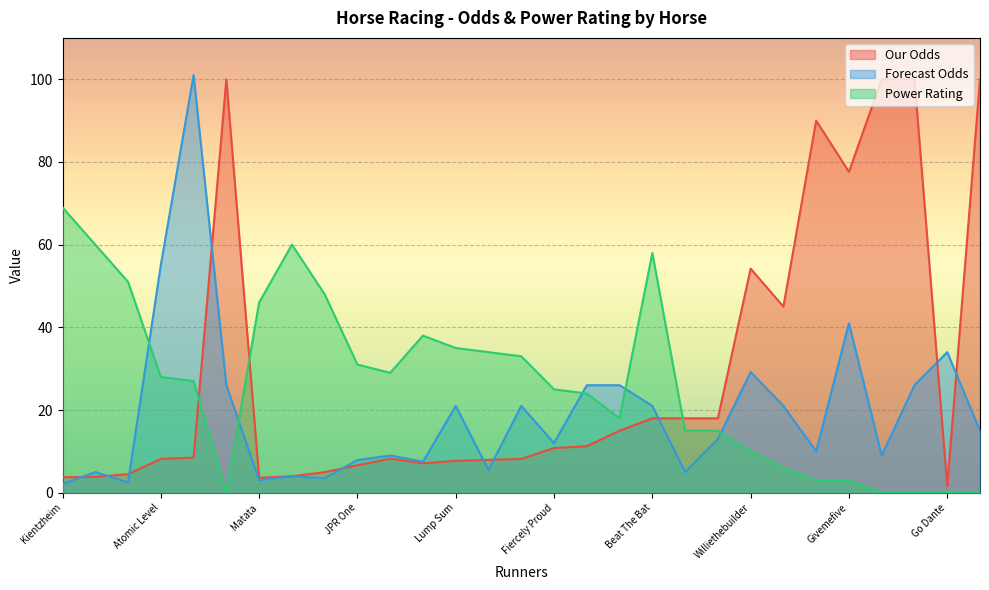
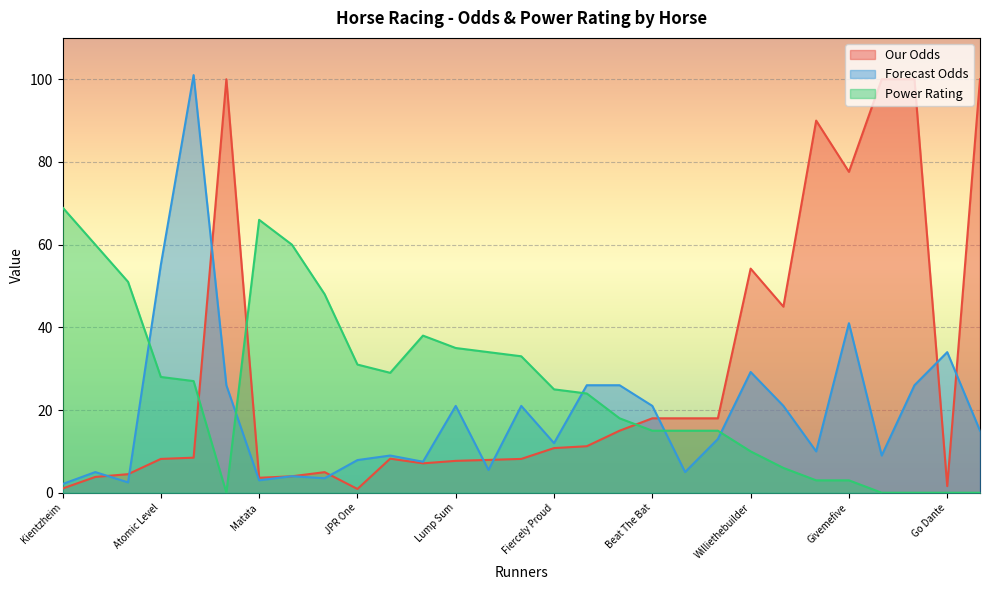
Our Odds, Kientzheim: 4 -> 1
Power Rating, Matata: 46 -> 66
Our Odds, JPR One: 7 -> 1
Power Rating, Beat The Bat: 58 -> 15
